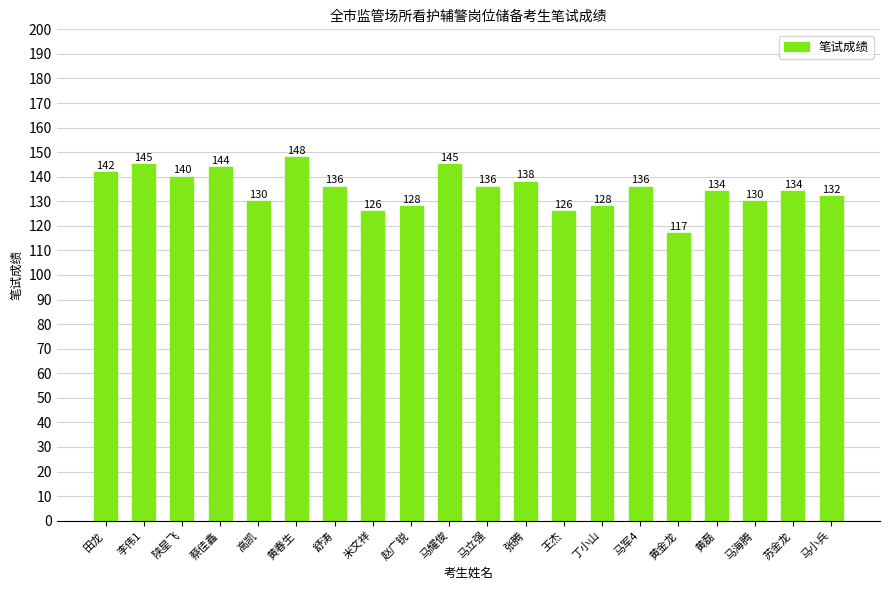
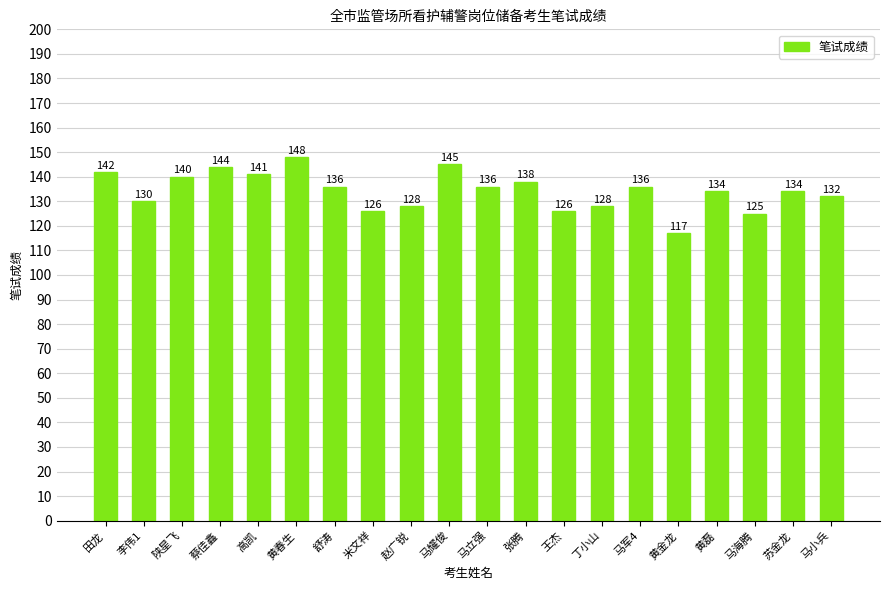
李伟1: 145 -> 130
高凯: 130 -> 141
马海腾: 130 -> 125
